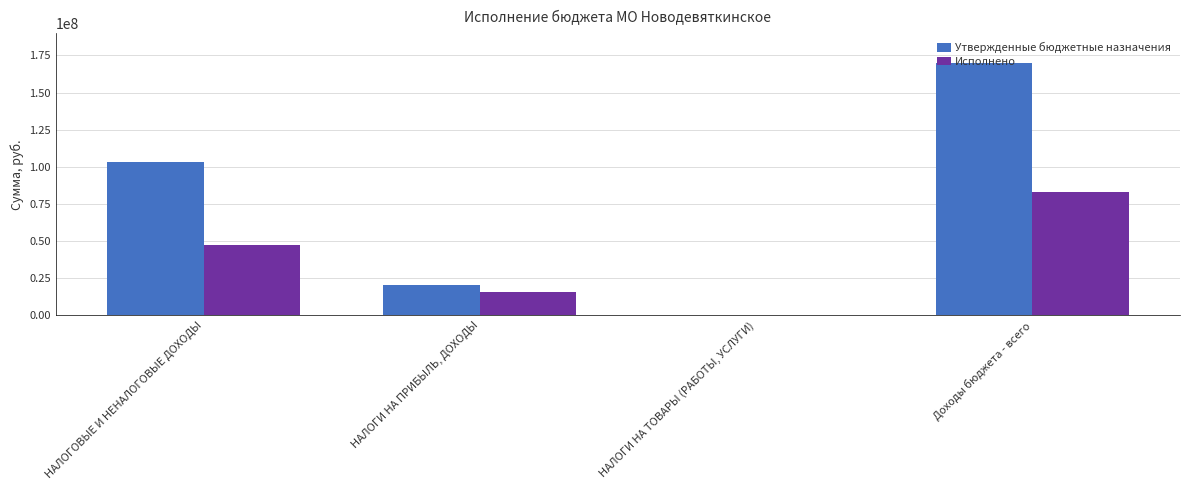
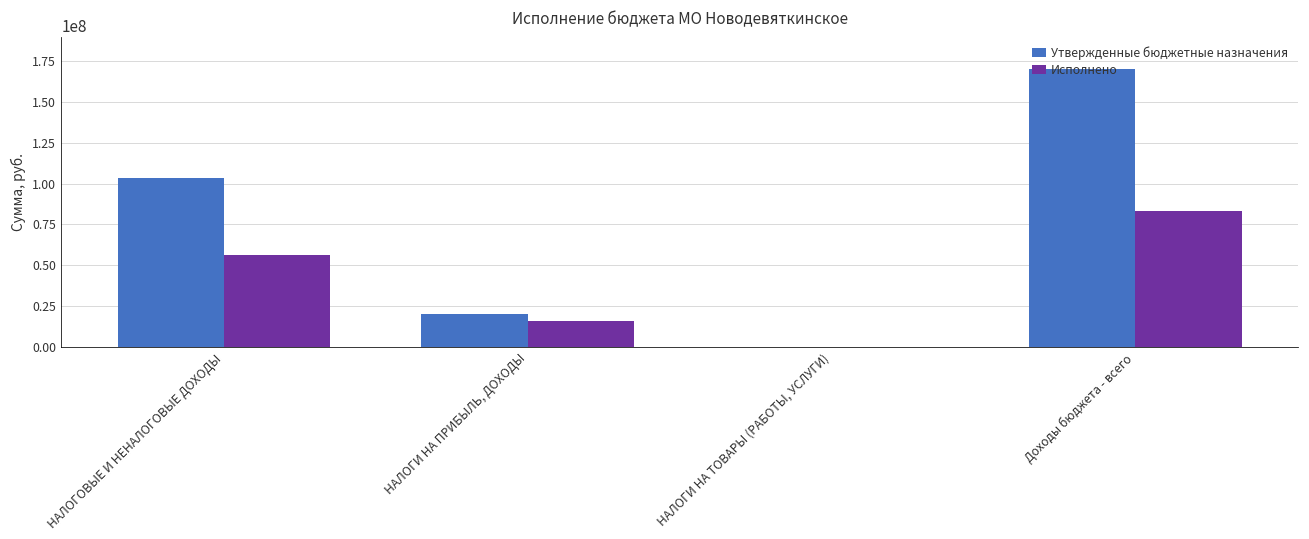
Исполнено, НАЛОГОВЫЕ И НЕНАЛОГОВЫЕ ДОХОДЫ: 47000000 -> 56000000
